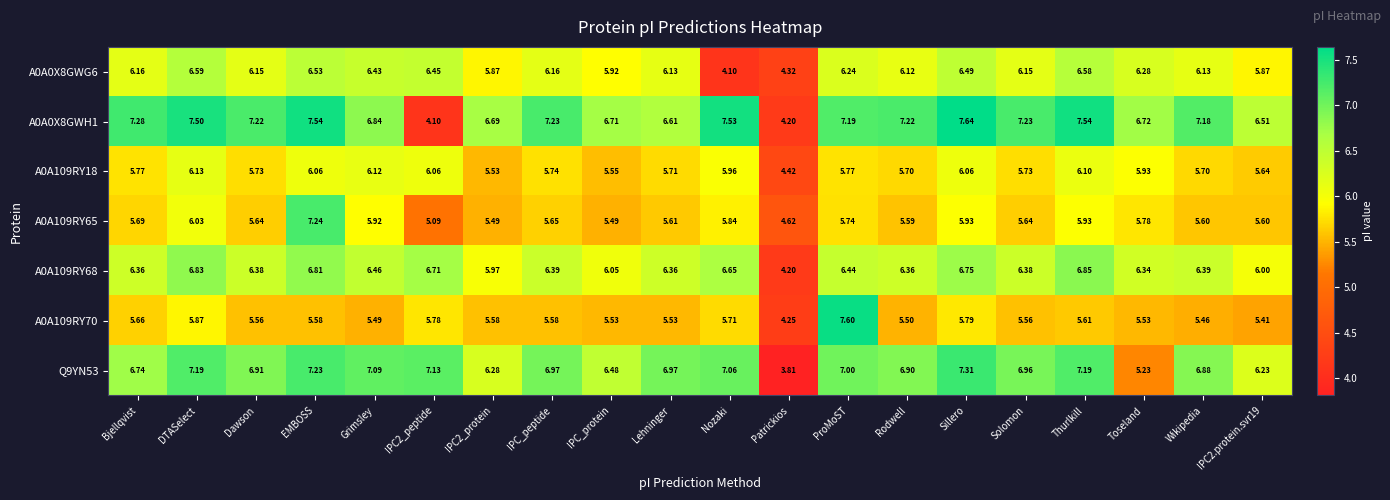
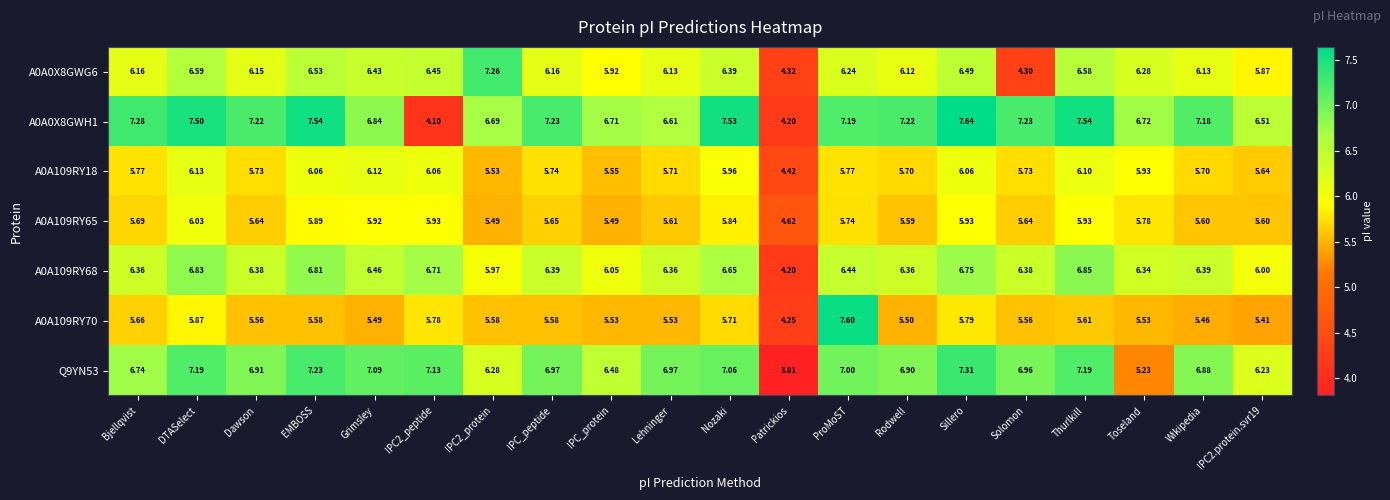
A0A0X8GWG6, IPC2_protein: 5.87 -> 7.26
A0A0X8GWG6, Nozaki: 4.10 -> 6.39
A0A0X8GWG6, Solomon: 6.15 -> 4.30
A0A109RY65, EMBOSS: 7.24 -> 5.89
A0A109RY65, IPC2_peptide: 5.09 -> 5.93
